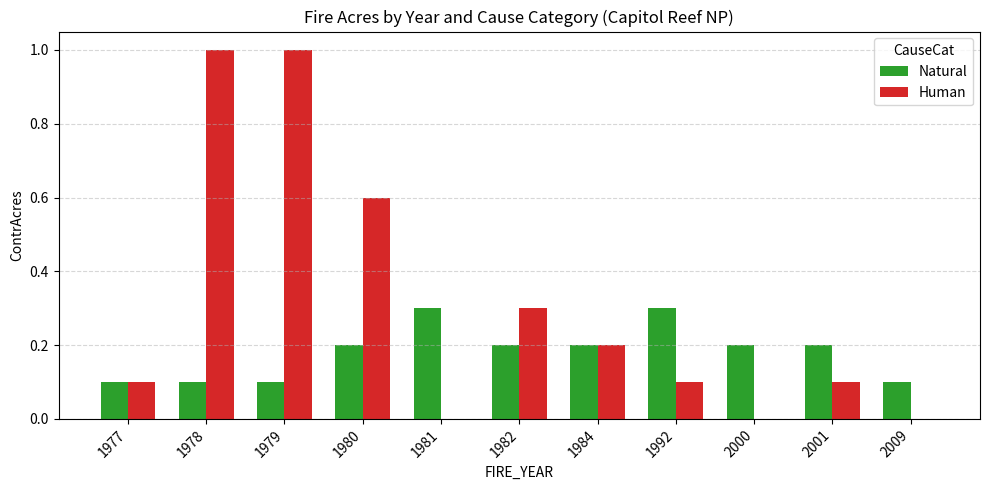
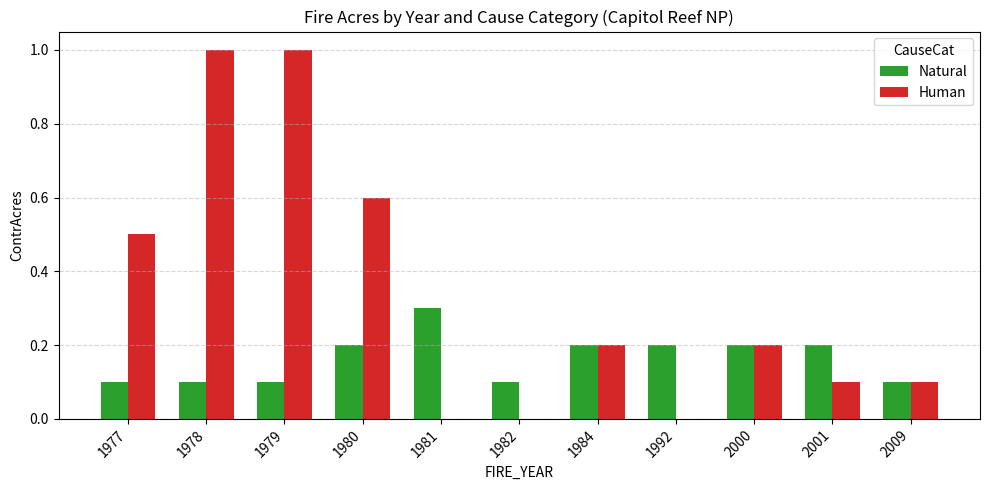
Human, 1977: 0.1 -> 0.5
Natural, 1982: 0.2 -> 0.1
Human, 1982: 0.3 -> 0.0
Natural, 1992: 0.3 -> 0.2
Human, 1992: 0.1 -> 0.0
Human, 2000: 0.0 -> 0.2
Human, 2009: 0.0 -> 0.1
